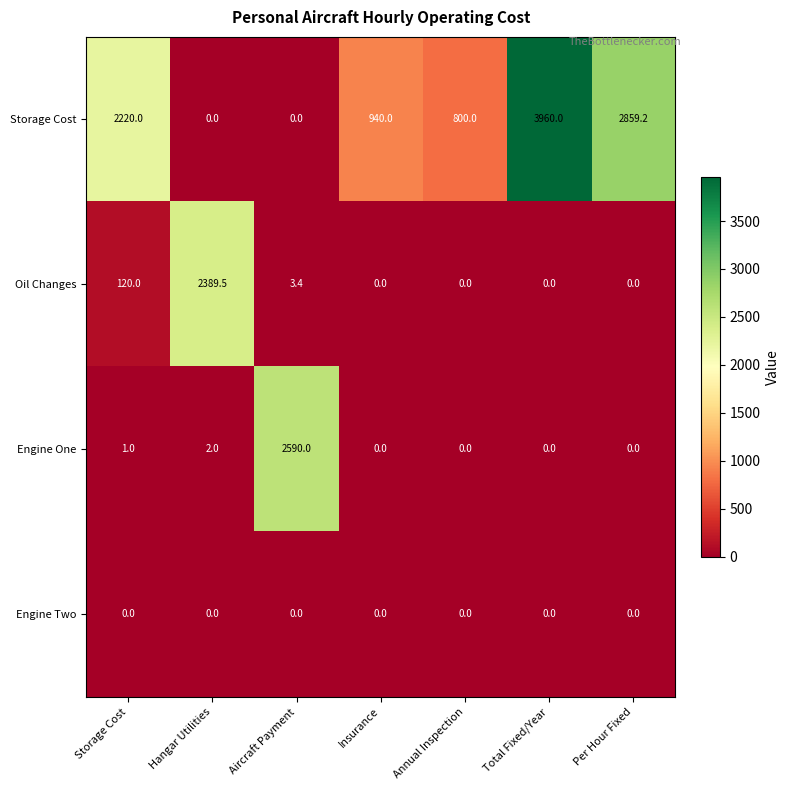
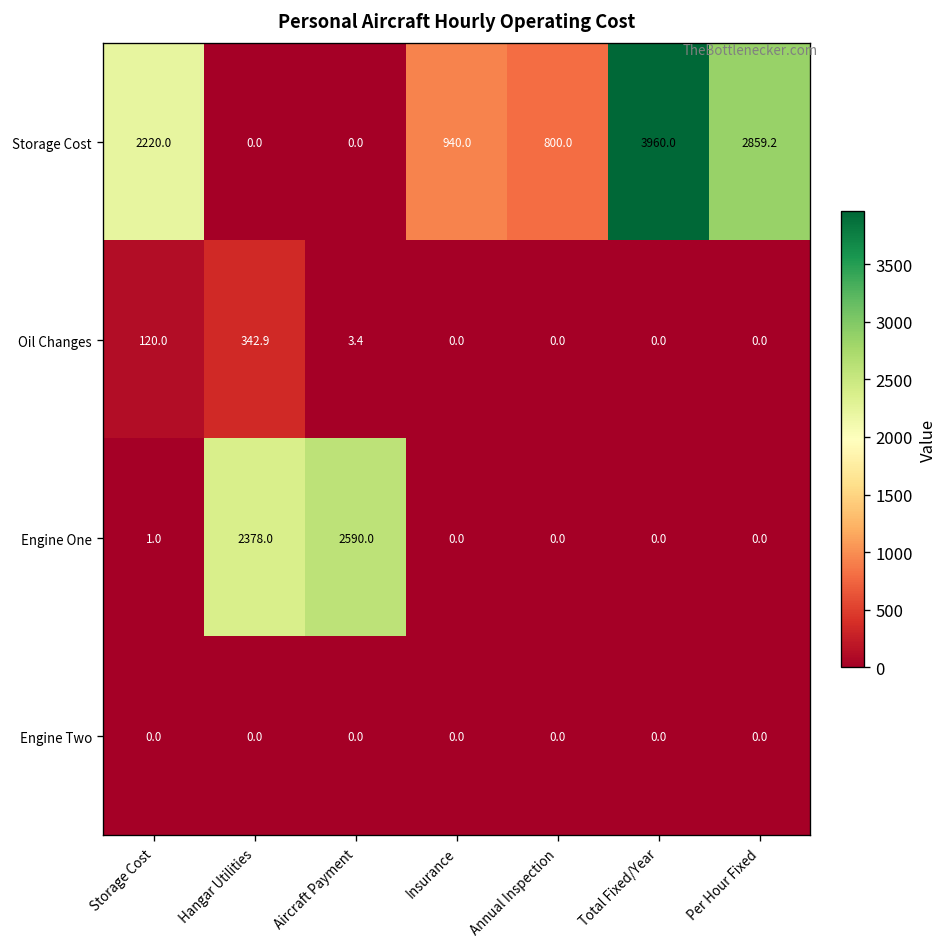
Oil Changes, Hangar Utilities: 2389.5 -> 342.9
Engine One, Hangar Utilities: 2.0 -> 2378.0
